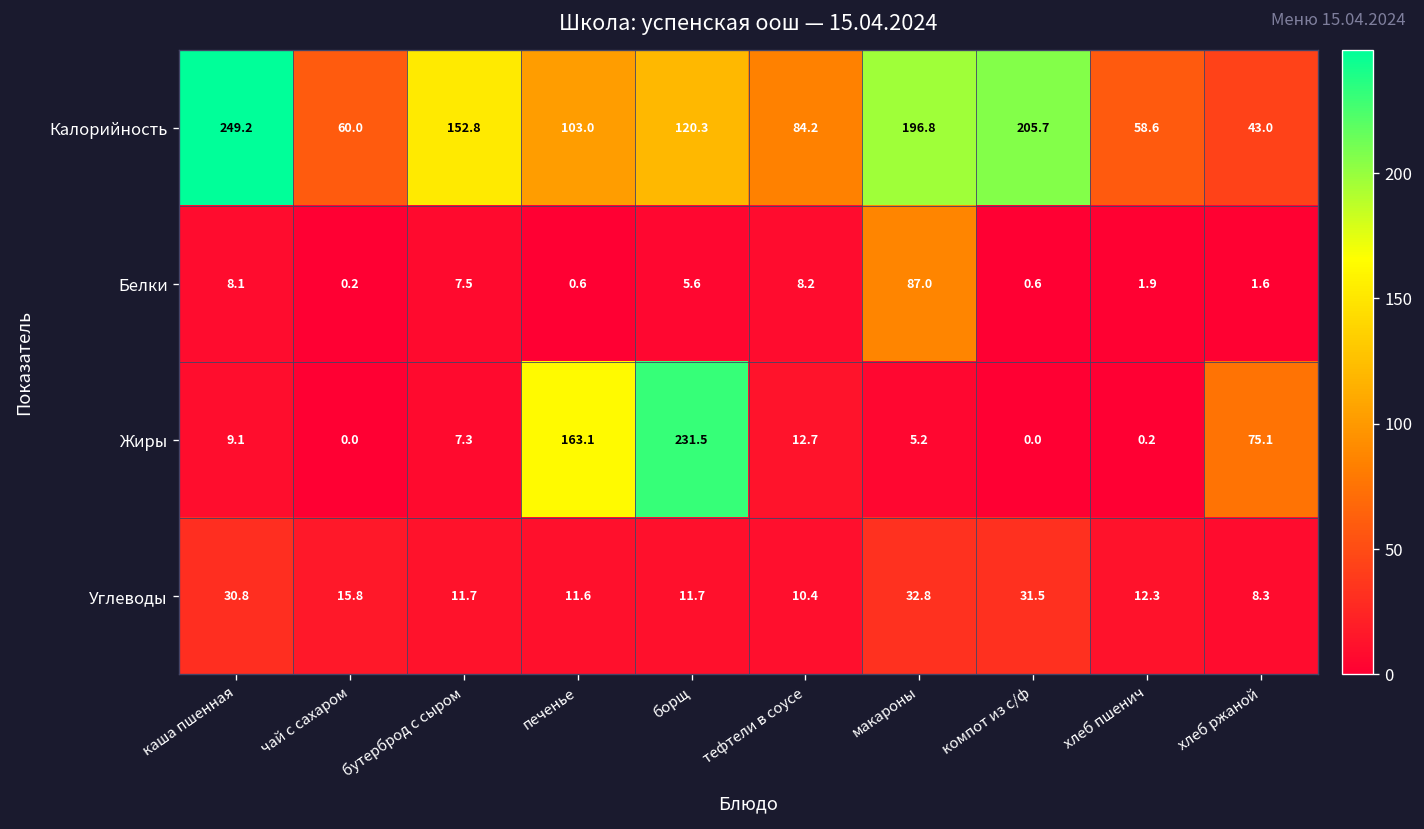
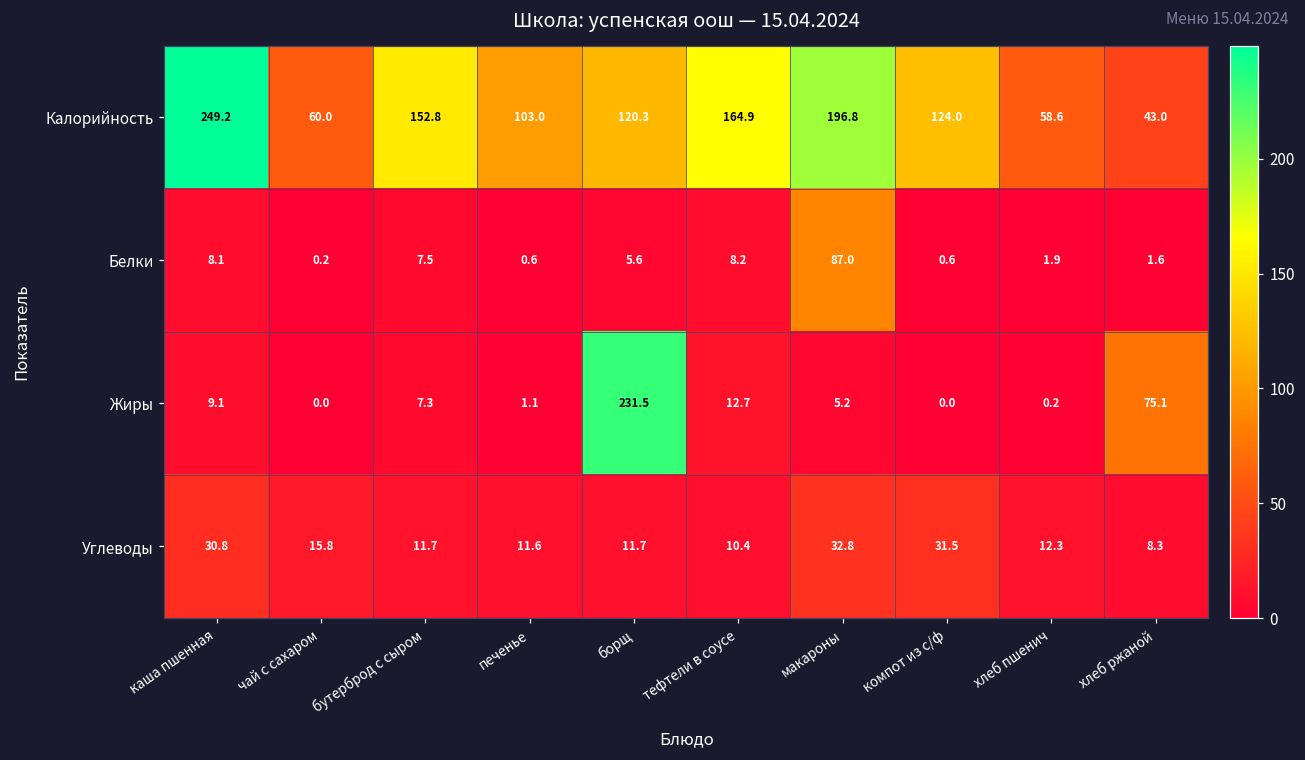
Калорийность, тефтели в соусе: 84.2 -> 164.9
Калорийность, компот из с/ф: 205.7 -> 124.0
Жиры, печенье: 163.1 -> 1.1
